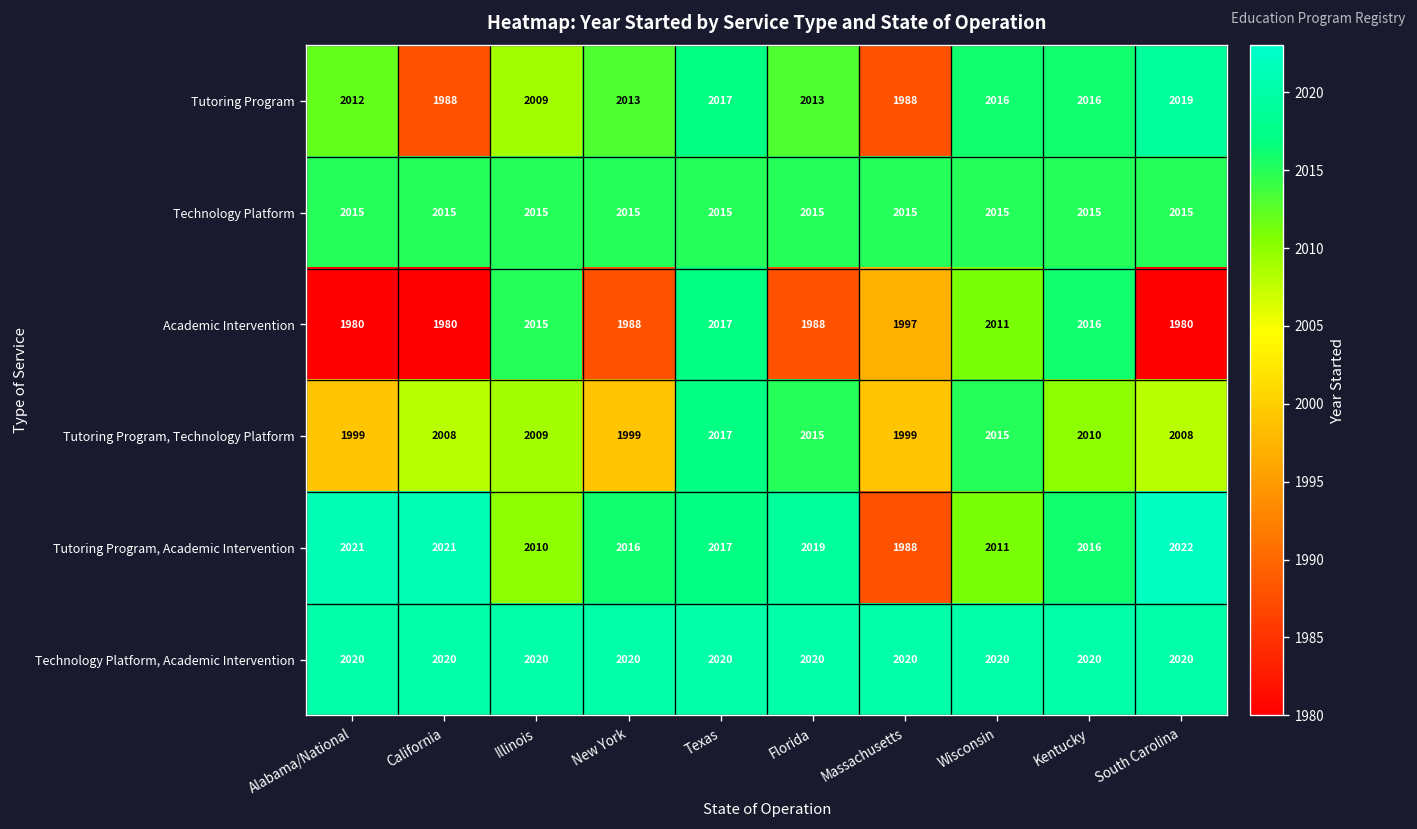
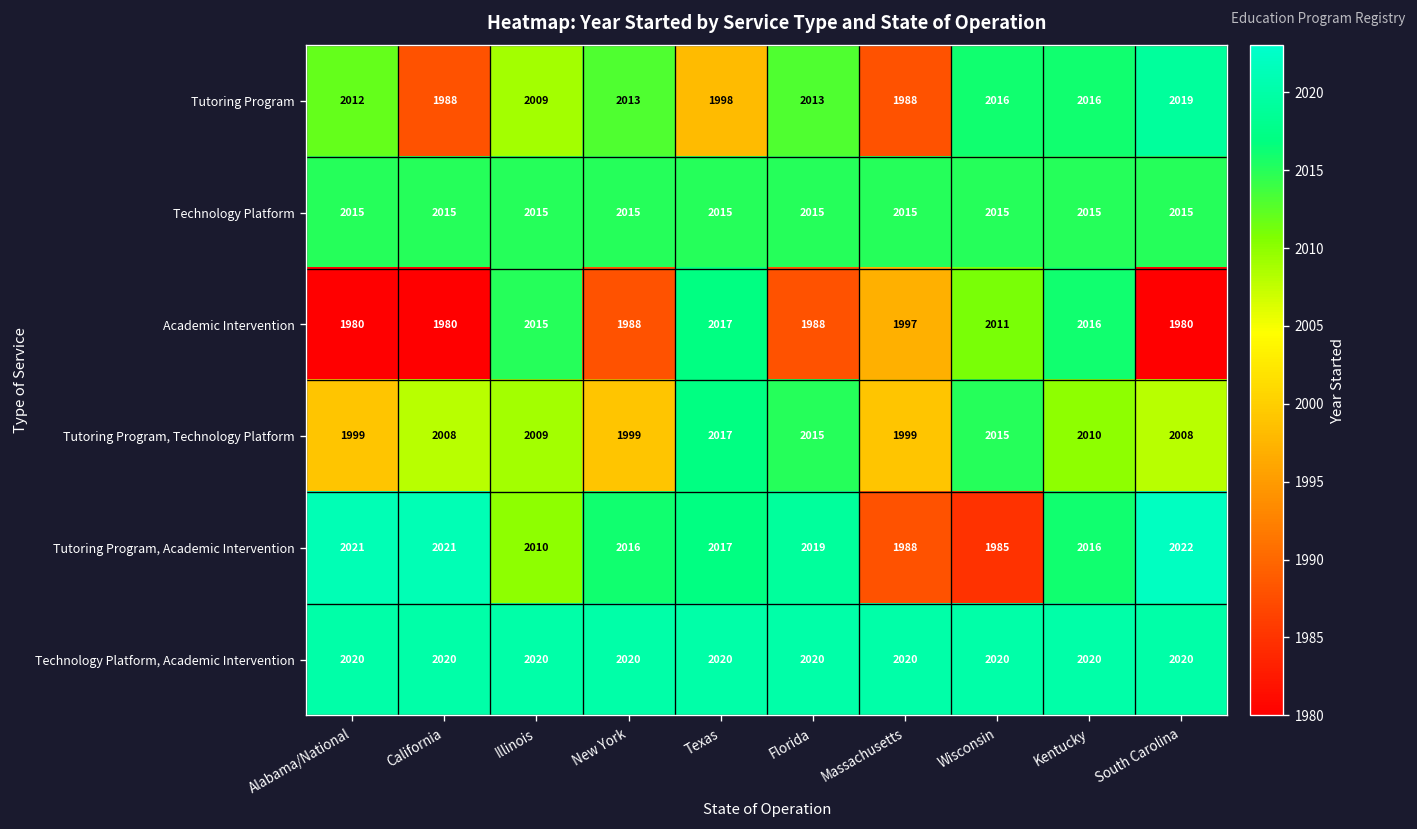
Tutoring Program, Texas: 2017 -> 1998
Tutoring Program, Academic Intervention, Wisconsin: 2011 -> 1985
